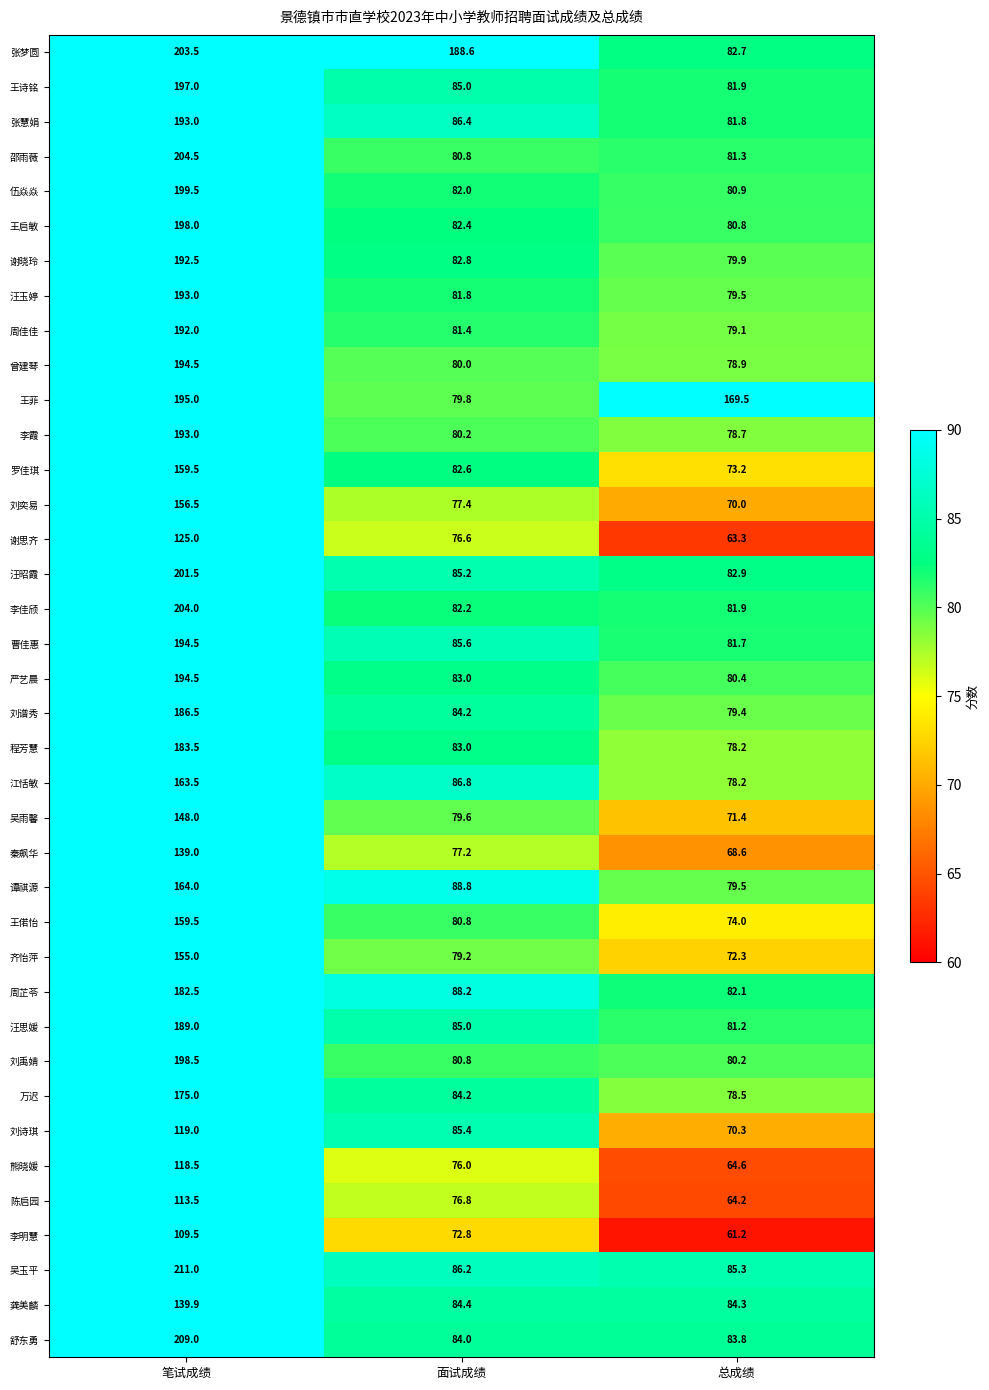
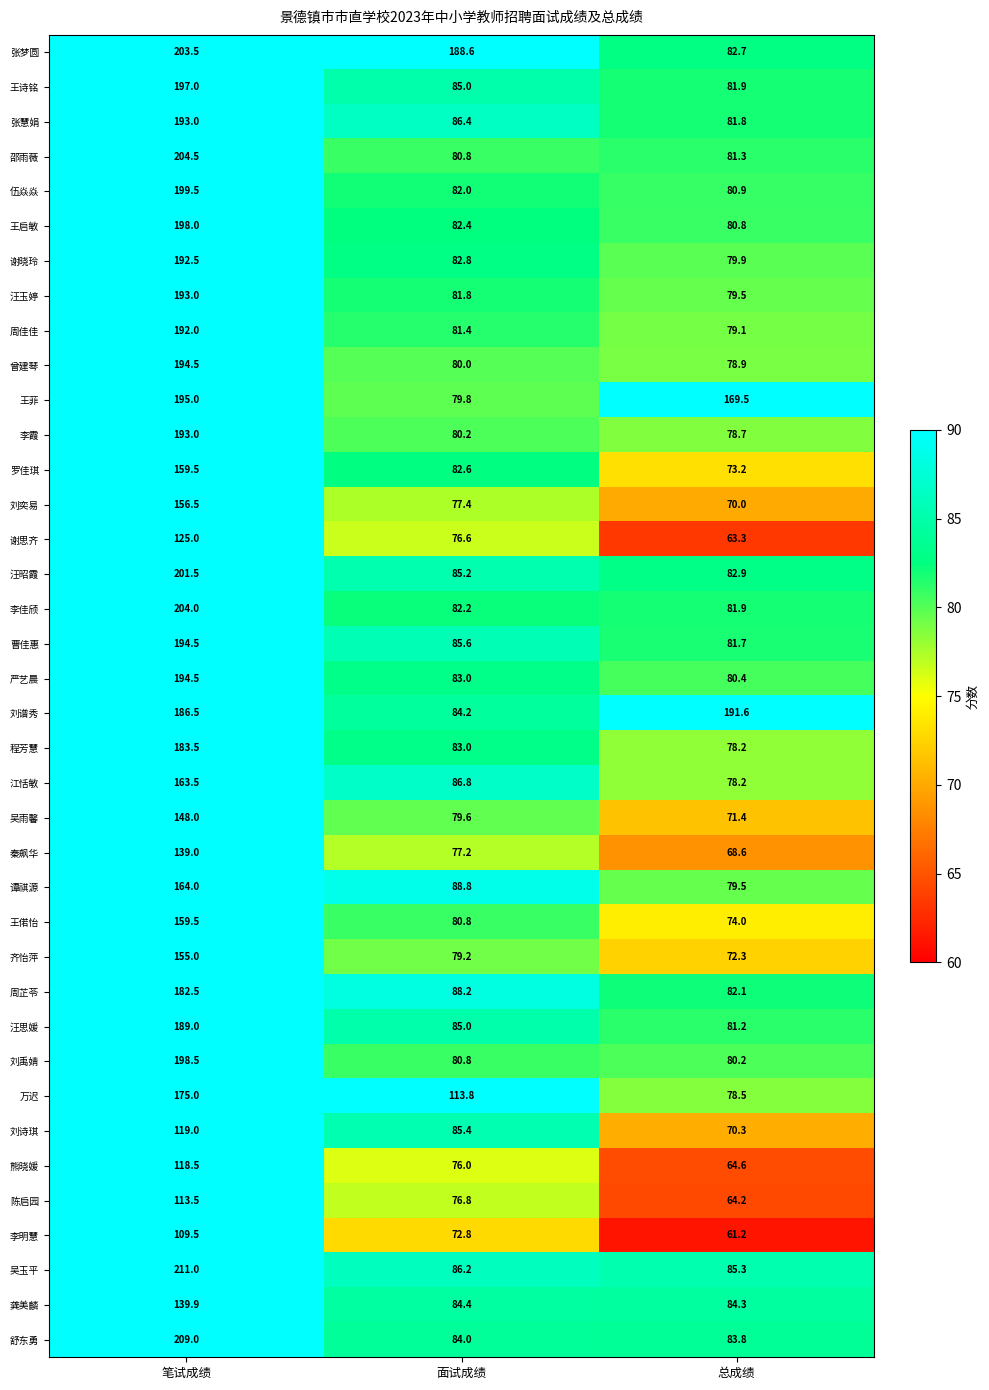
刘谱秀, 总成绩: 79.4 -> 191.6
万迟, 面试成绩: 84.2 -> 113.8
